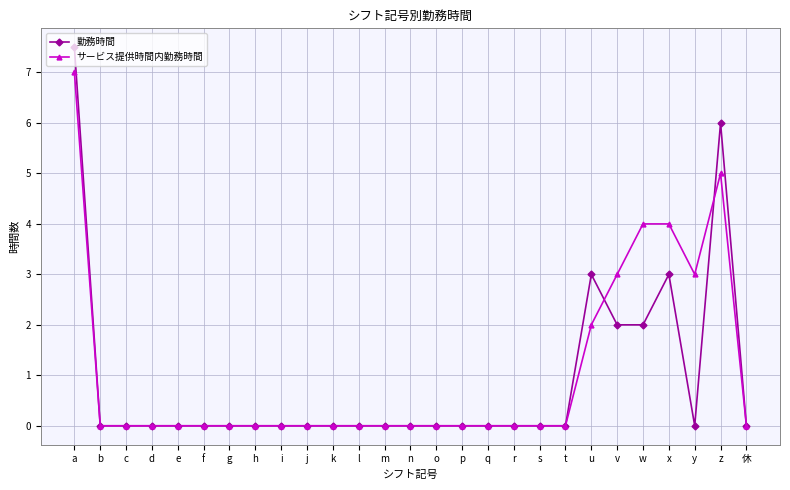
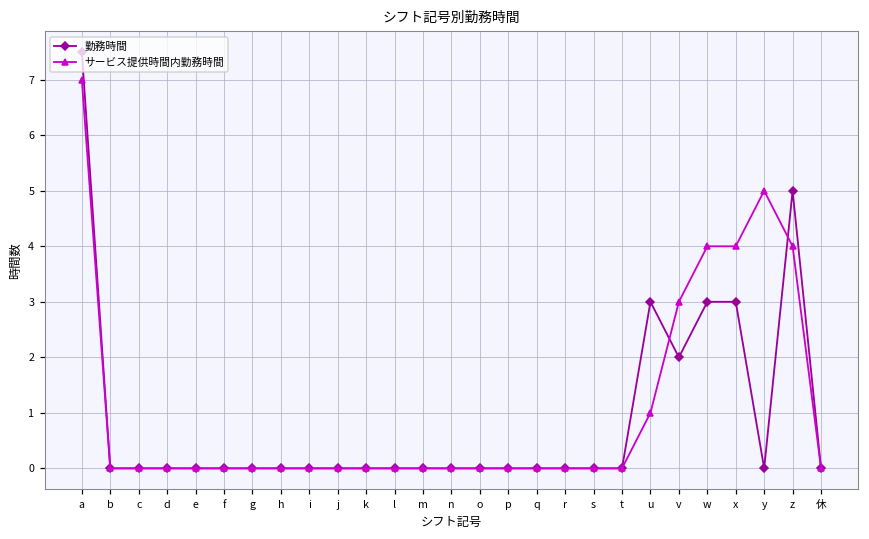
サービス提供時間内勤務時間, u: 2 -> 1
勤務時間, w: 2 -> 3
サービス提供時間内勤務時間, y: 3 -> 5
勤務時間, z: 6 -> 5
サービス提供時間内勤務時間, z: 5 -> 4
